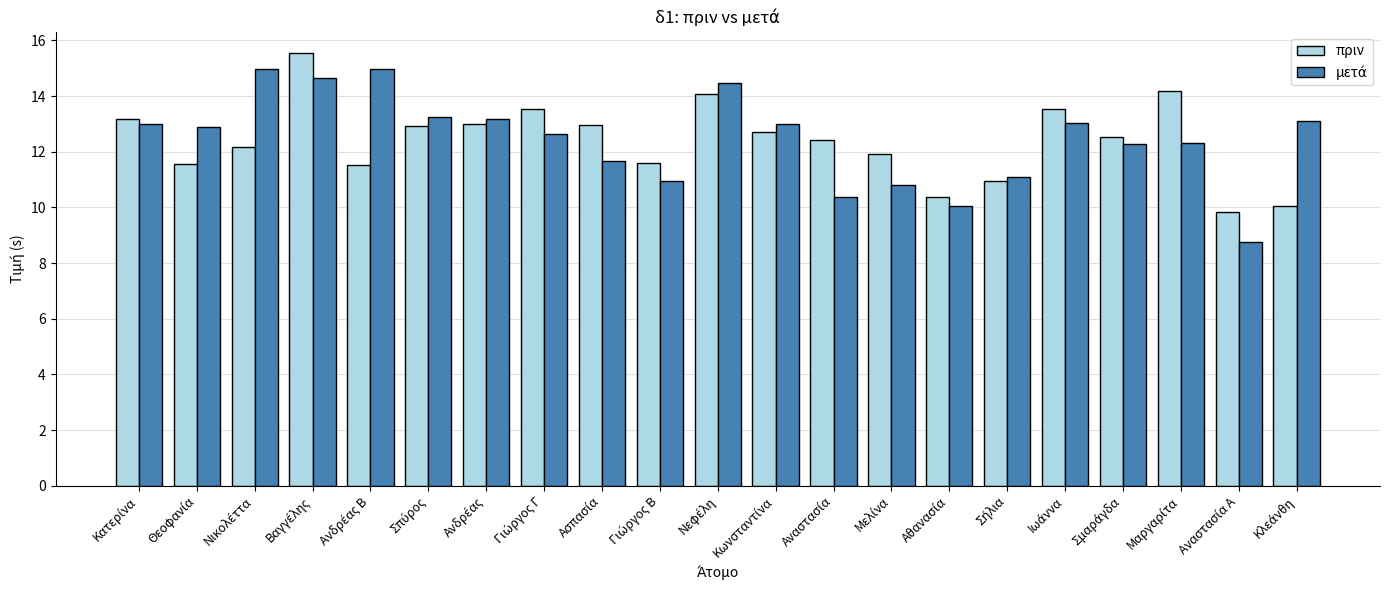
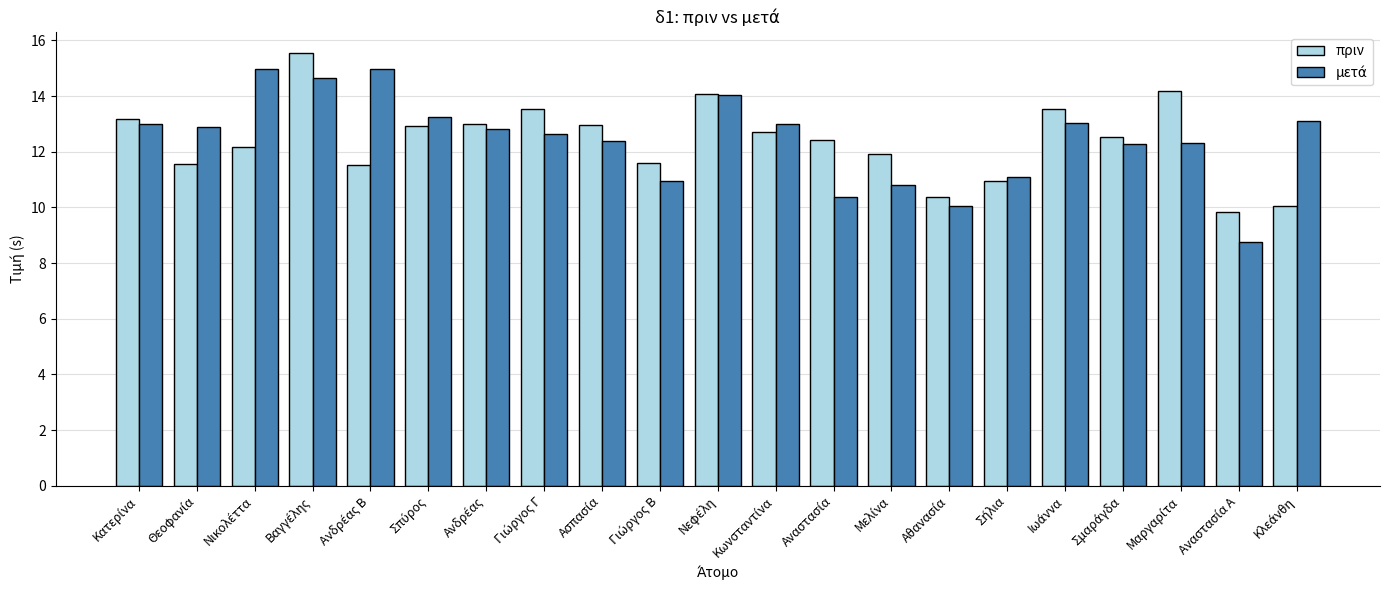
μετά, Ανδρέας: 13.2 -> 12.8
μετά, Ασπασία: 11.7 -> 12.4
μετά, Νεφέλη: 14.5 -> 14.0
